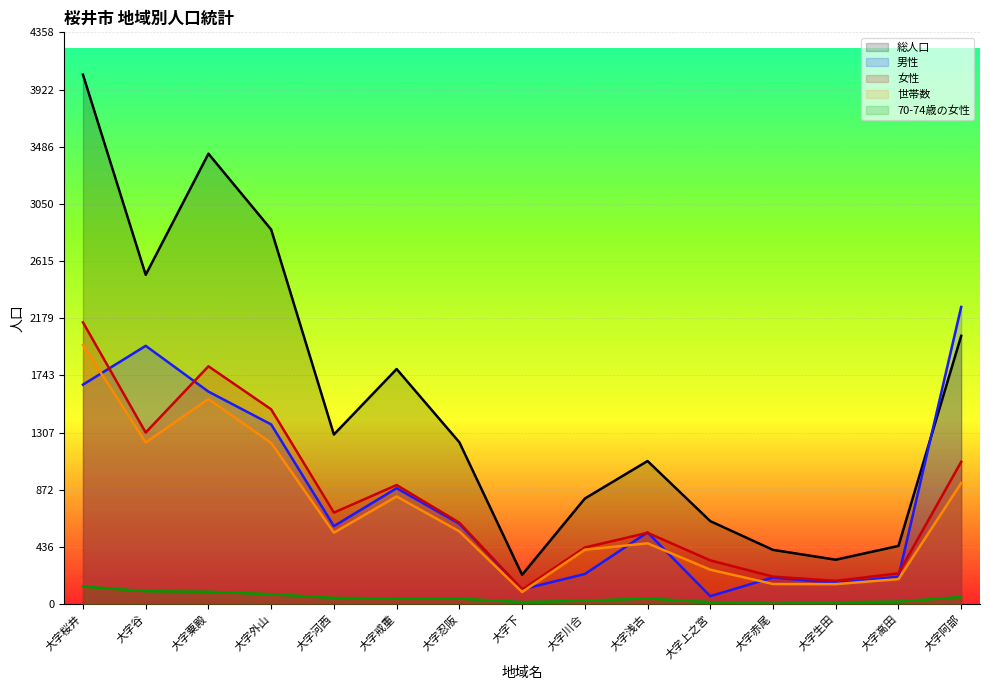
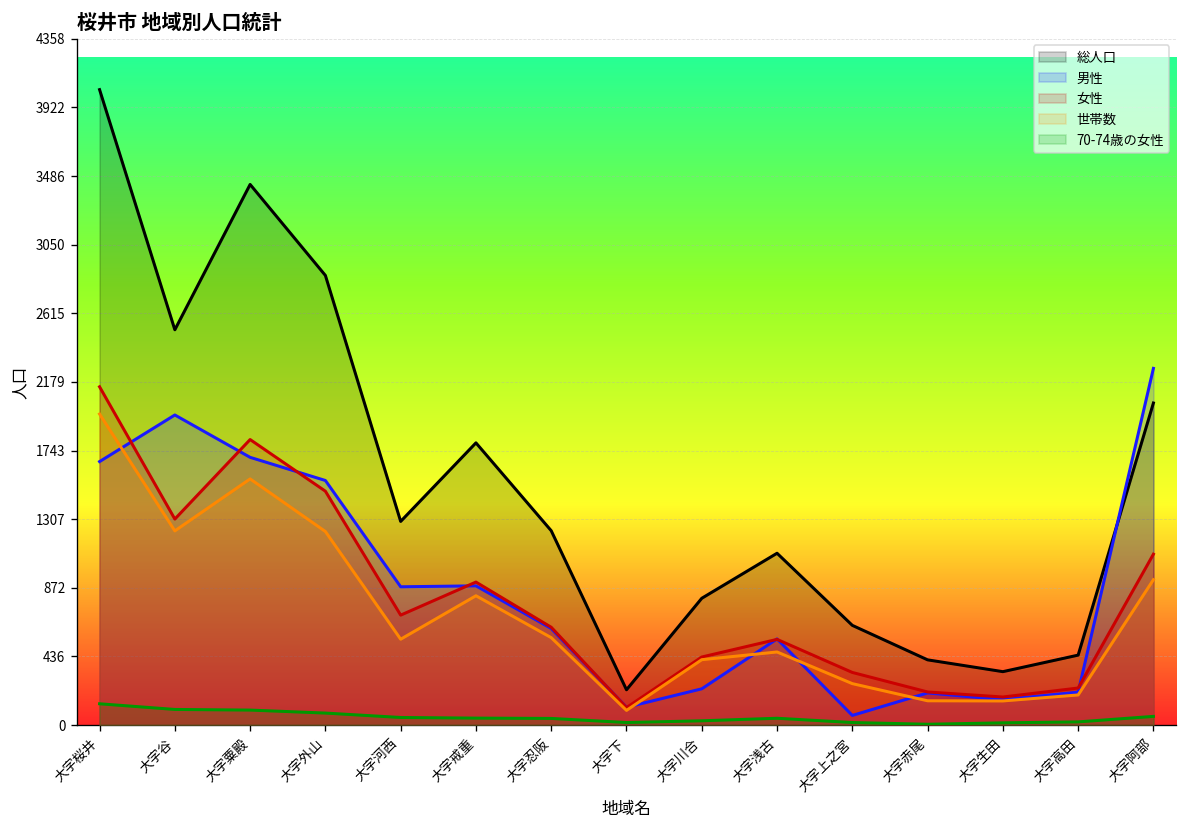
男性, 大字粟殿: 1620 -> 1700
男性, 大字外山: 1370 -> 1550
男性, 大字河西: 600 -> 880
